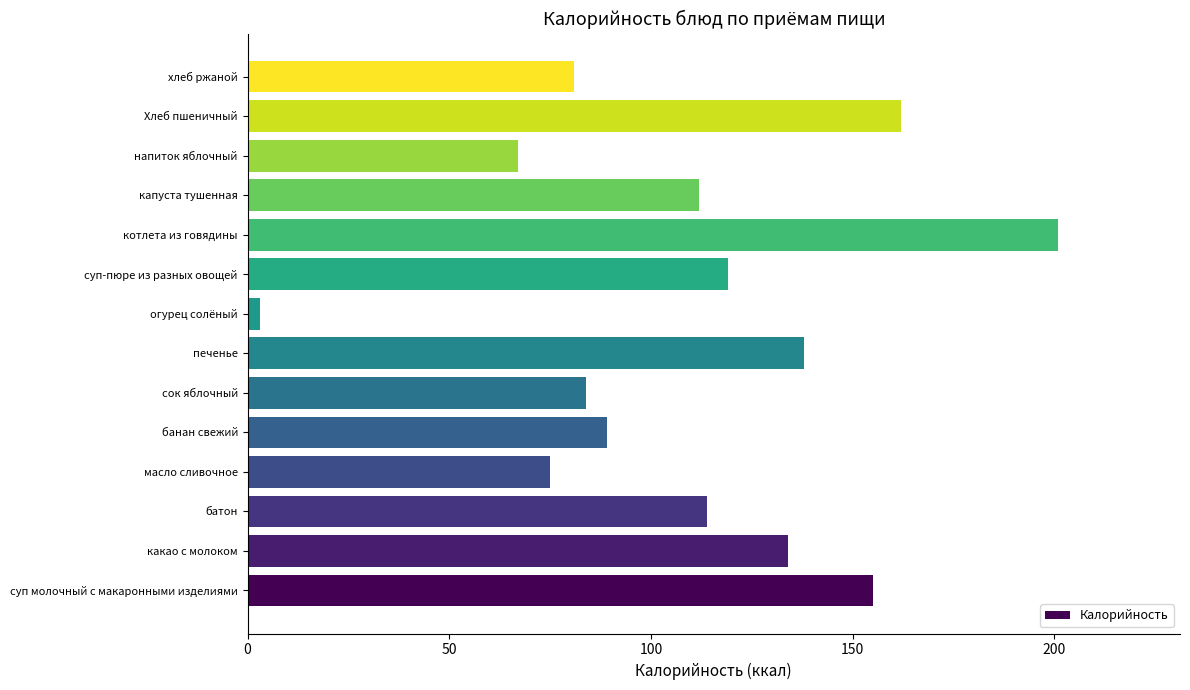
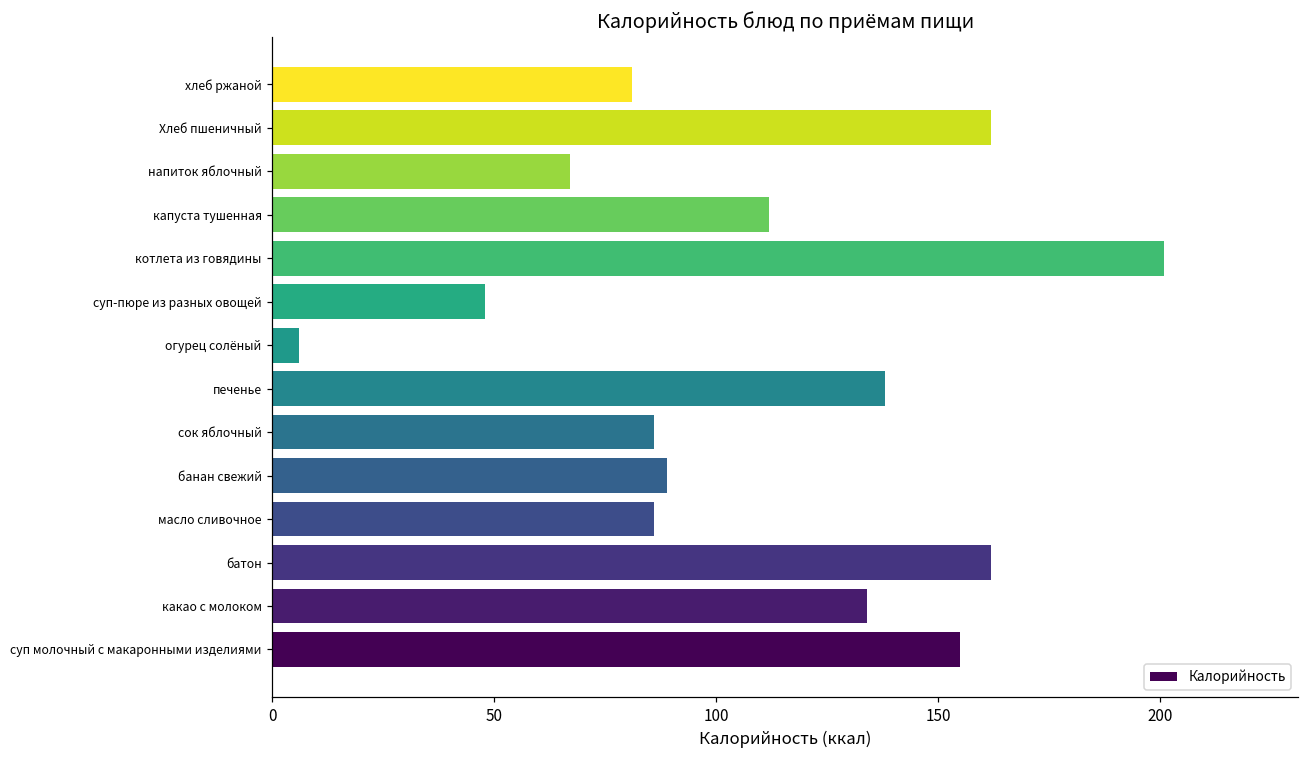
суп-пюре из разных овощей: 119 -> 48
огурец солёный: 3 -> 6
сок яблочный: 84 -> 86
масло сливочное: 75 -> 86
батон: 114 -> 162
